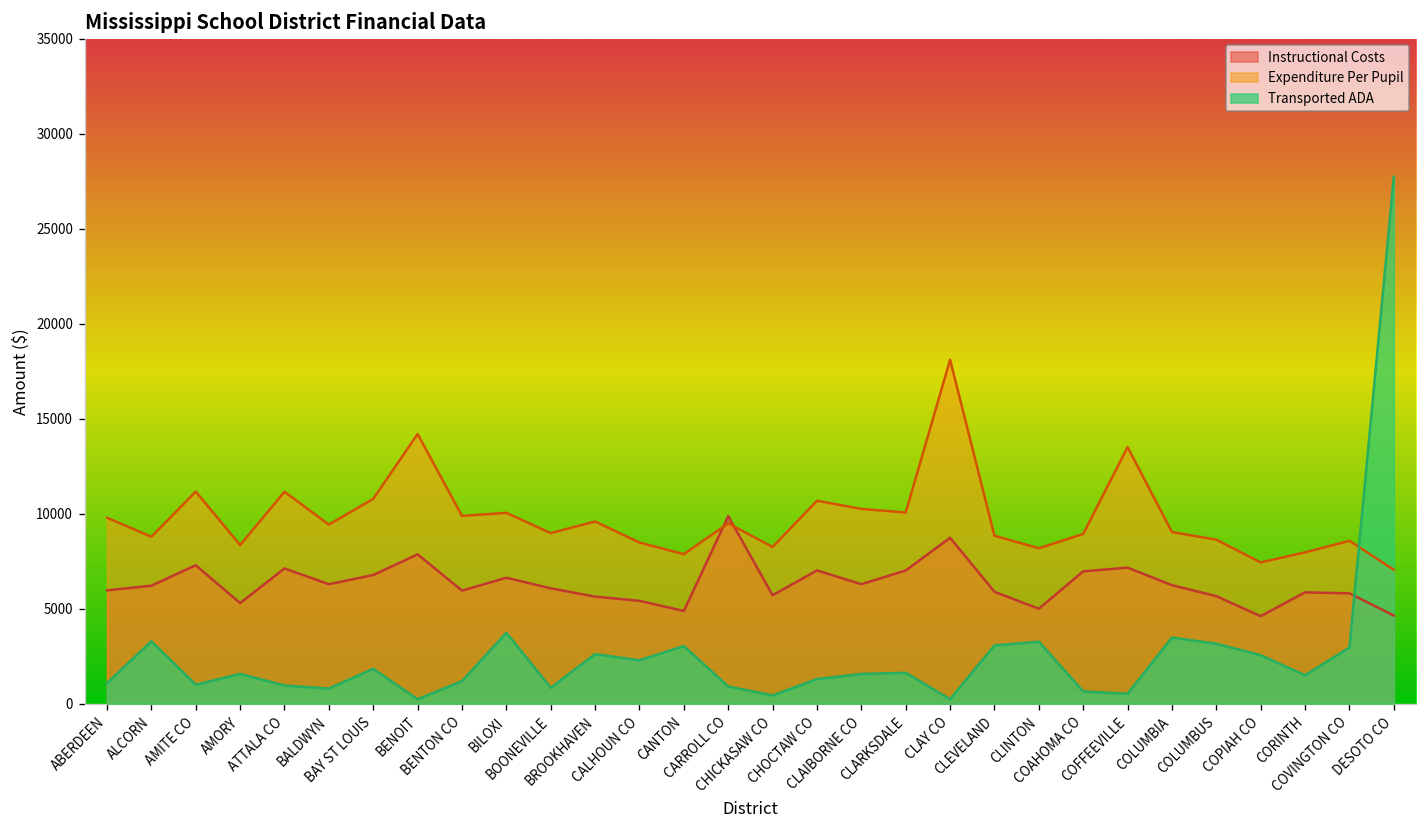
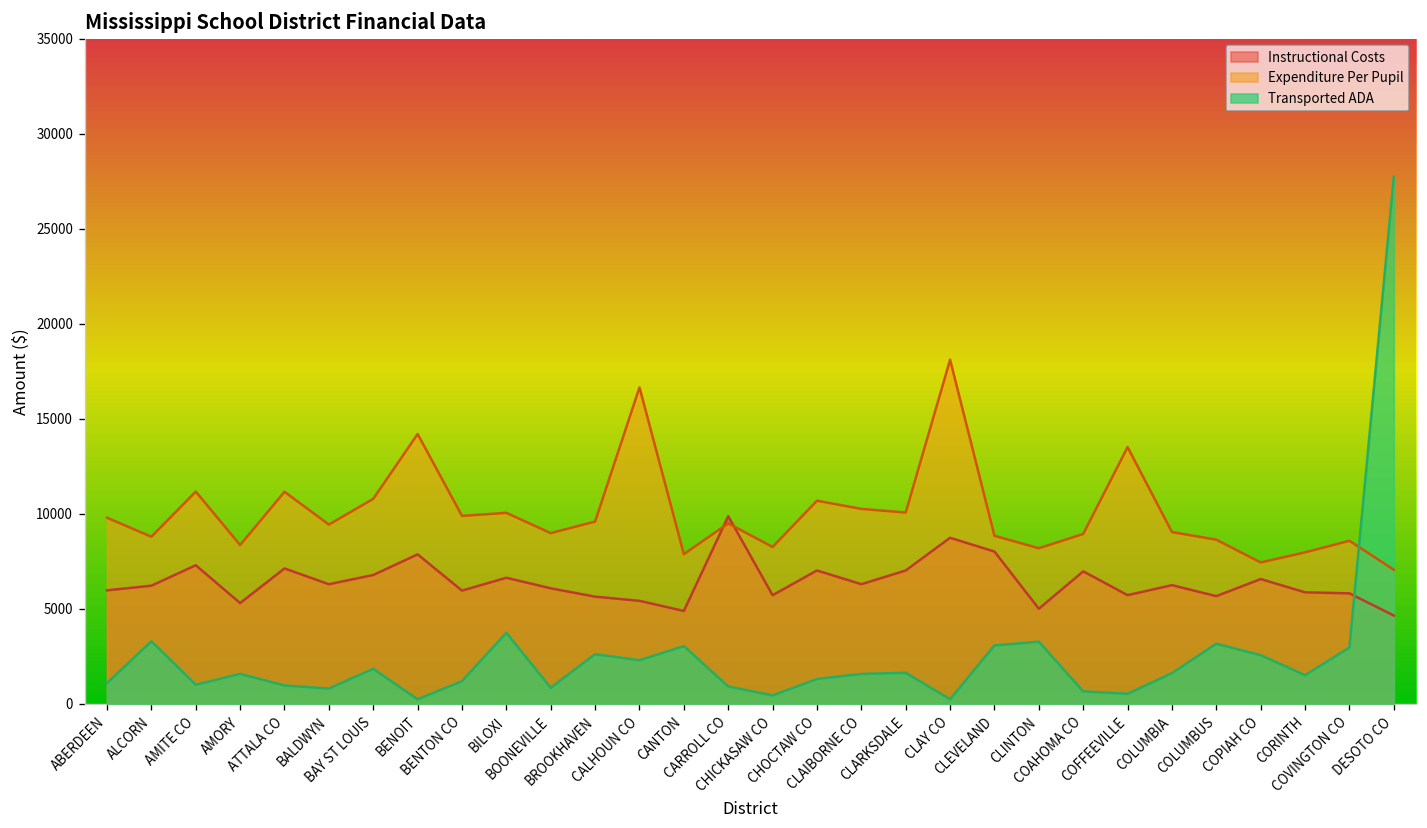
Expenditure Per Pupil, CALHOUN CO: 8500 -> 16700
Instructional Costs, CLEVELAND: 5900 -> 8000
Instructional Costs, COFFEEVILLE: 7200 -> 5700
Transported ADA, COLUMBIA: 3500 -> 1600
Instructional Costs, COPIAH CO: 4600 -> 6600
